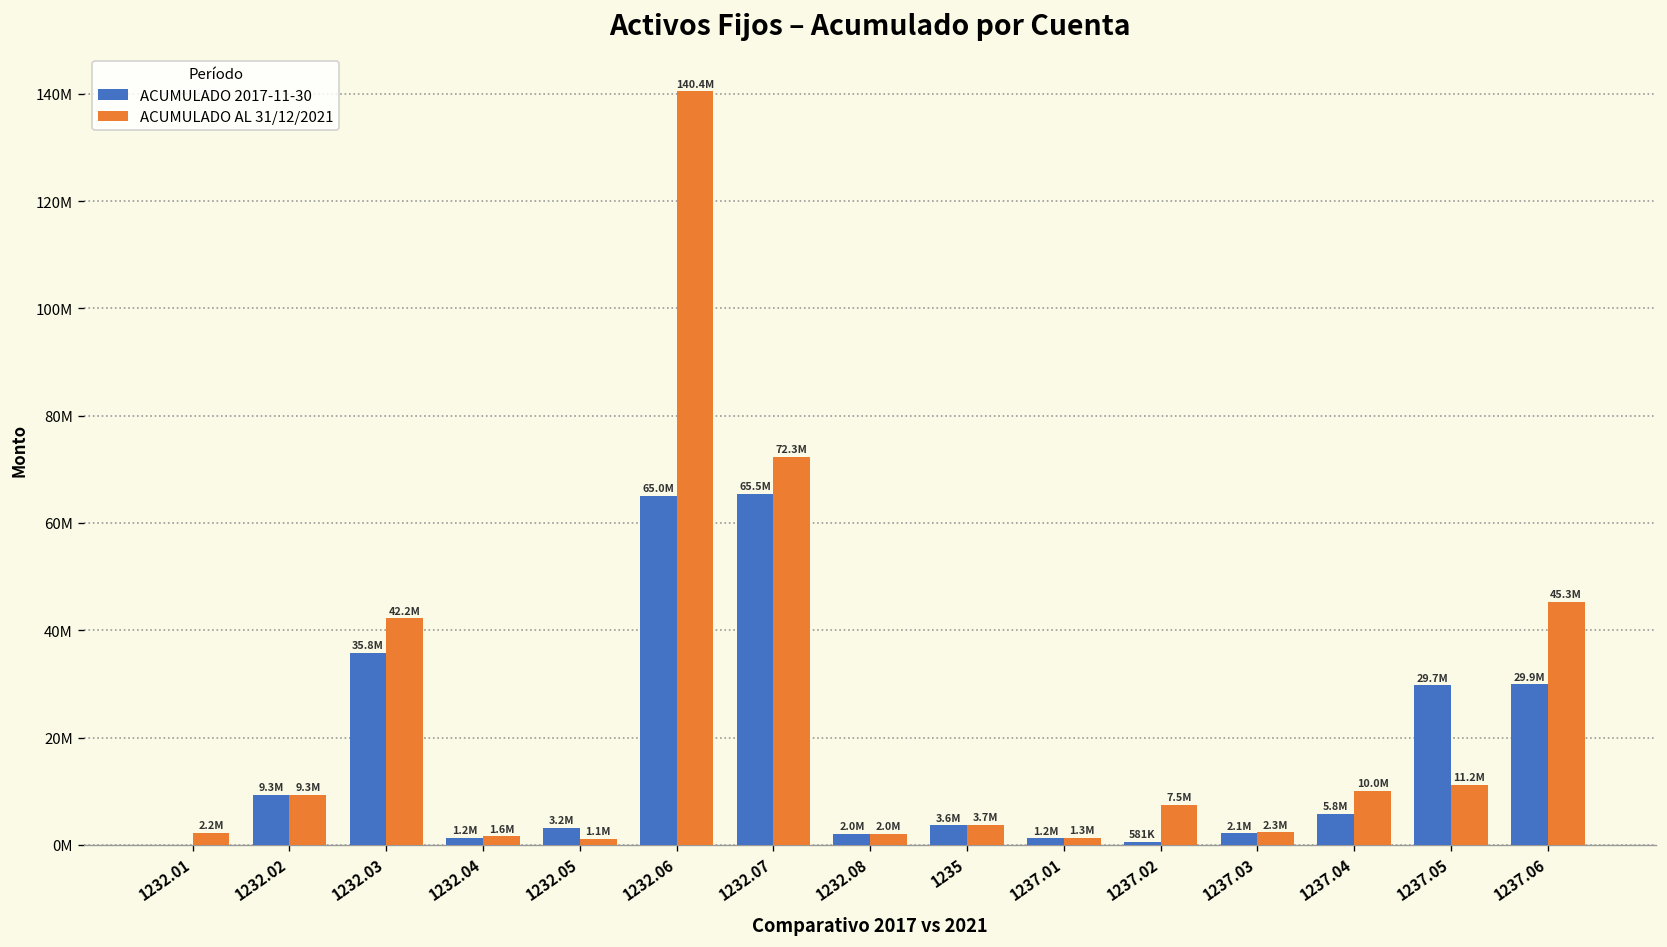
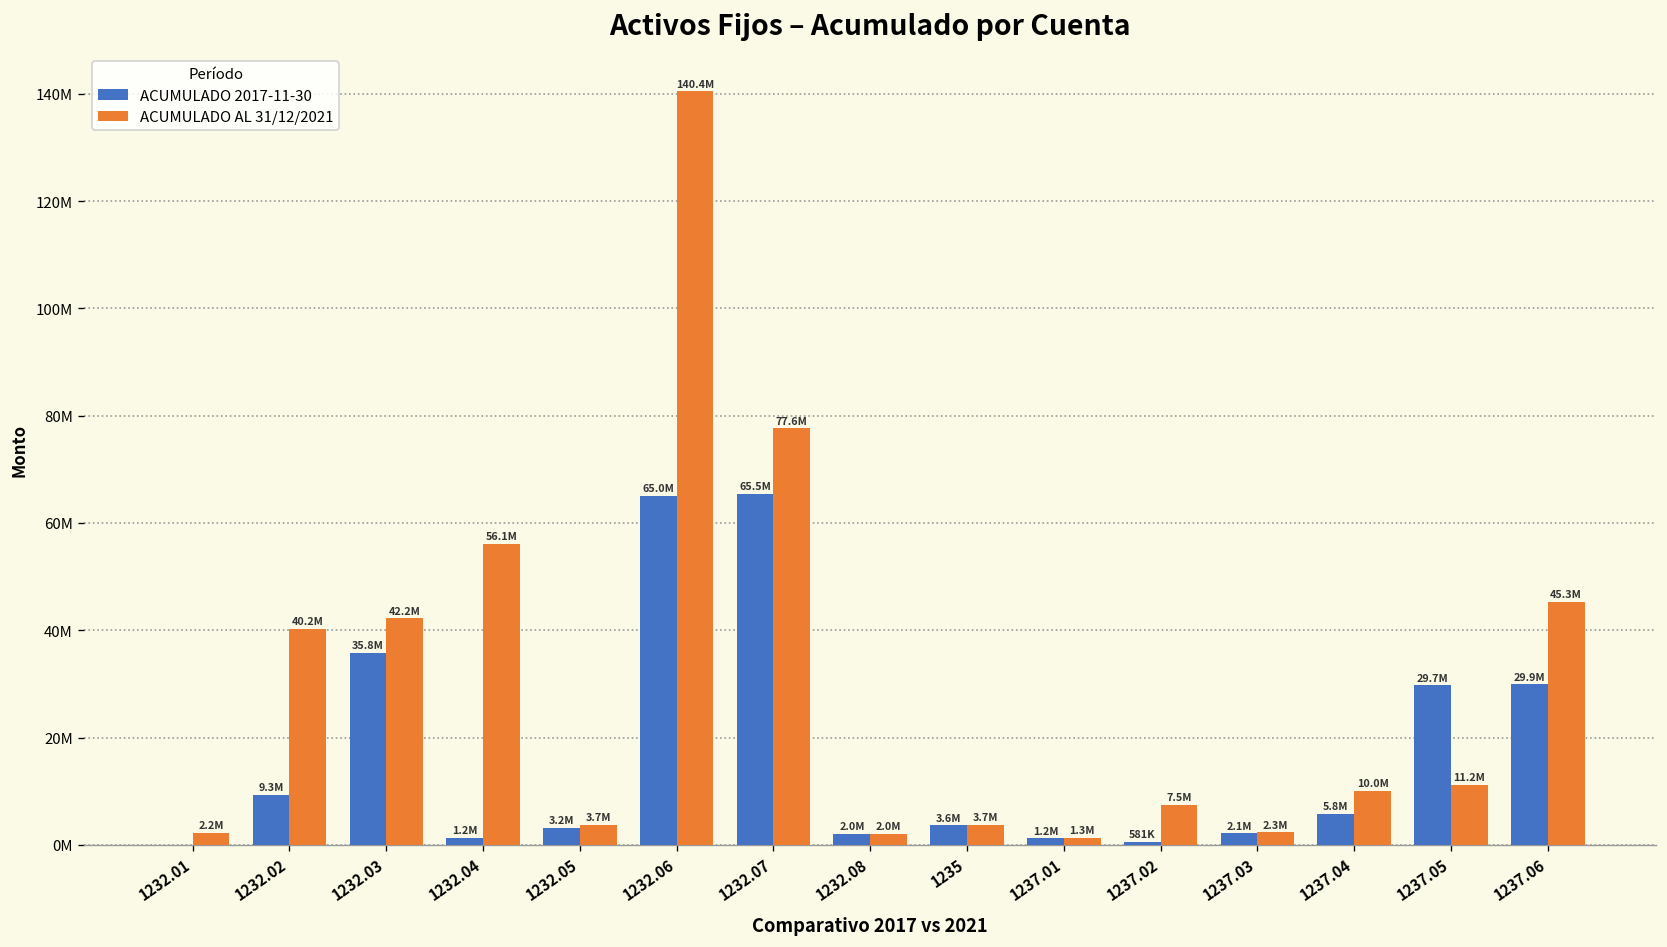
ACUMULADO AL 31/12/2021, 1232.02: 9.3M -> 40.2M
ACUMULADO AL 31/12/2021, 1232.04: 1.6M -> 56.1M
ACUMULADO AL 31/12/2021, 1232.05: 1.1M -> 3.7M
ACUMULADO AL 31/12/2021, 1232.07: 72.3M -> 77.6M
